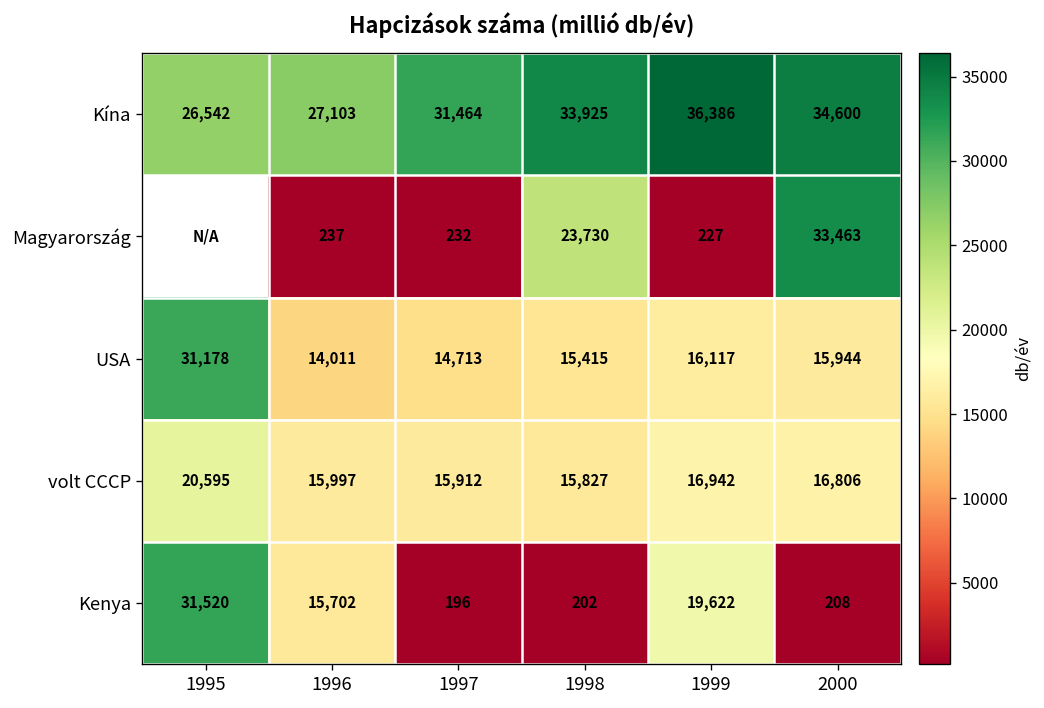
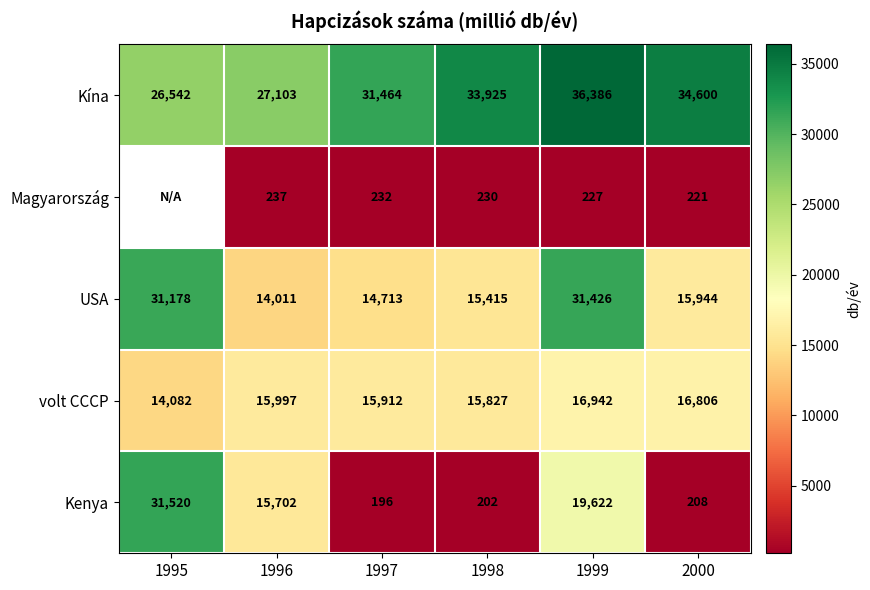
Magyarország, 1998: 23,730 -> 230
Magyarország, 2000: 33,463 -> 221
USA, 1999: 16,117 -> 31,426
volt CCCP, 1995: 20,595 -> 14,082
